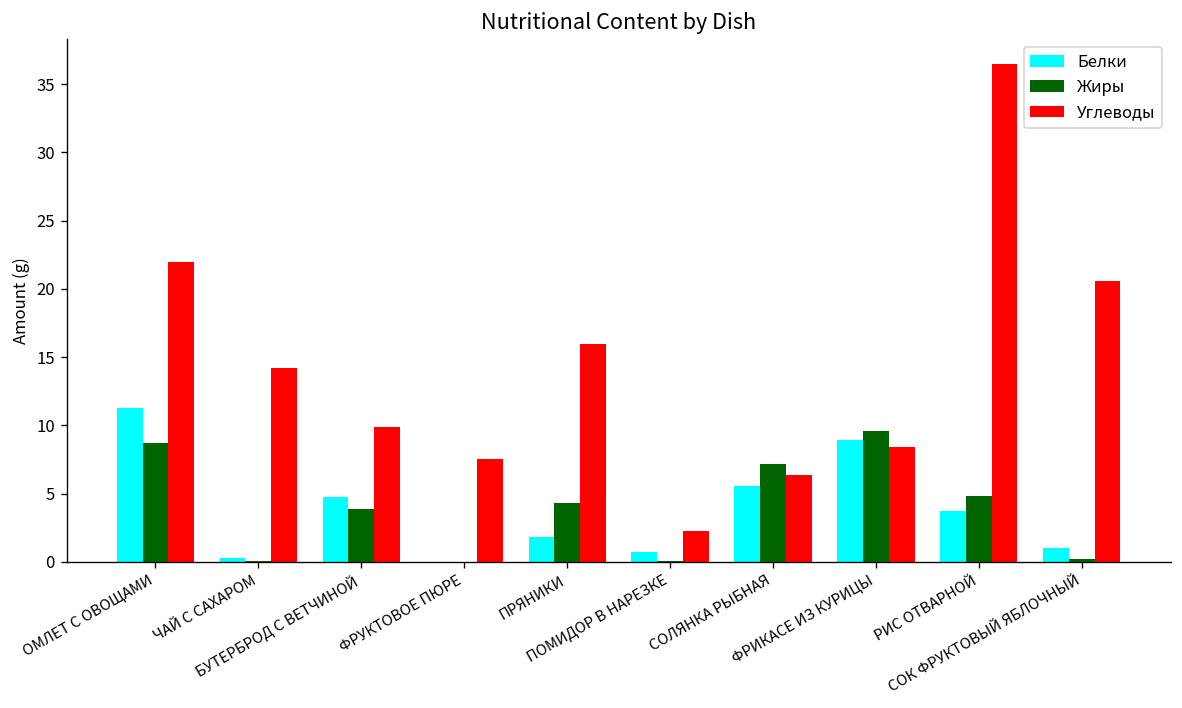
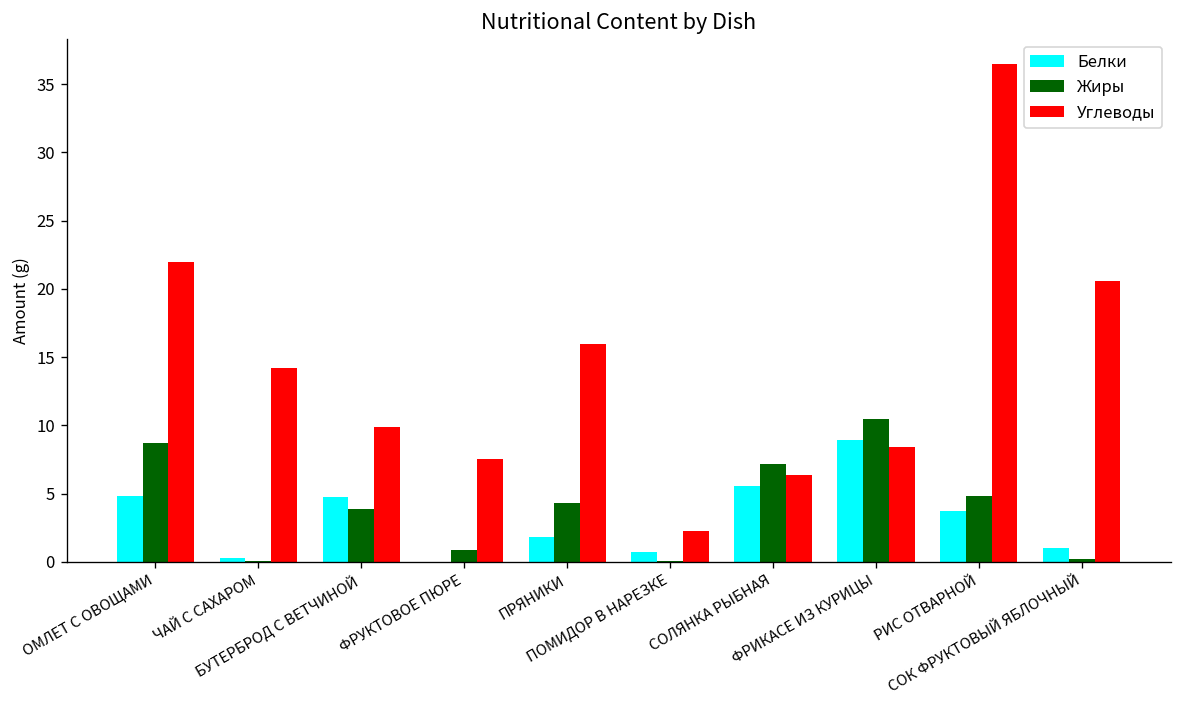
Белки, ОМЛЕТ С ОВОЩАМИ: 11.3 -> 4.8
Жиры, ФРУКТОВОЕ ПЮРЕ: 0.0 -> 0.9
Жиры, ФРИКАСЕ ИЗ КУРИЦЫ: 9.6 -> 10.5
